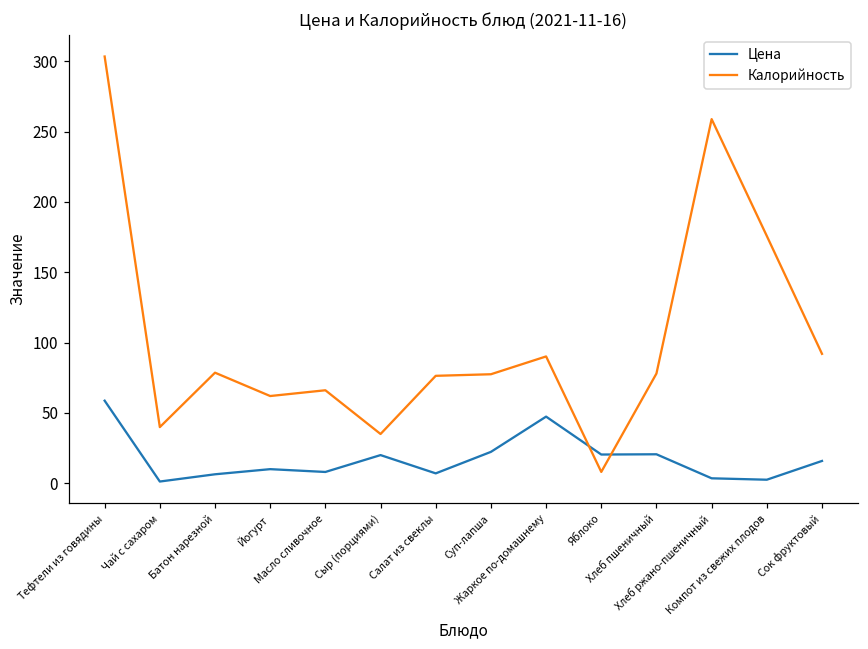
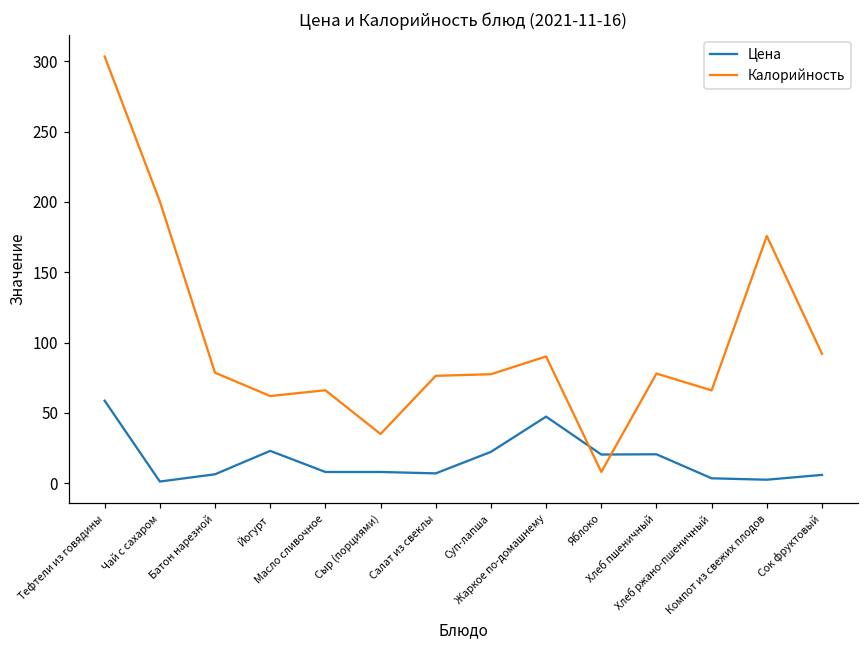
Калорийность, Чай с сахаром: 40 -> 200
Цена, Йогурт: 10 -> 23
Цена, Сыр (порциями): 20 -> 8
Калорийность, Хлеб ржано-пшеничный: 259 -> 66
Цена, Сок фруктовый: 16 -> 6
